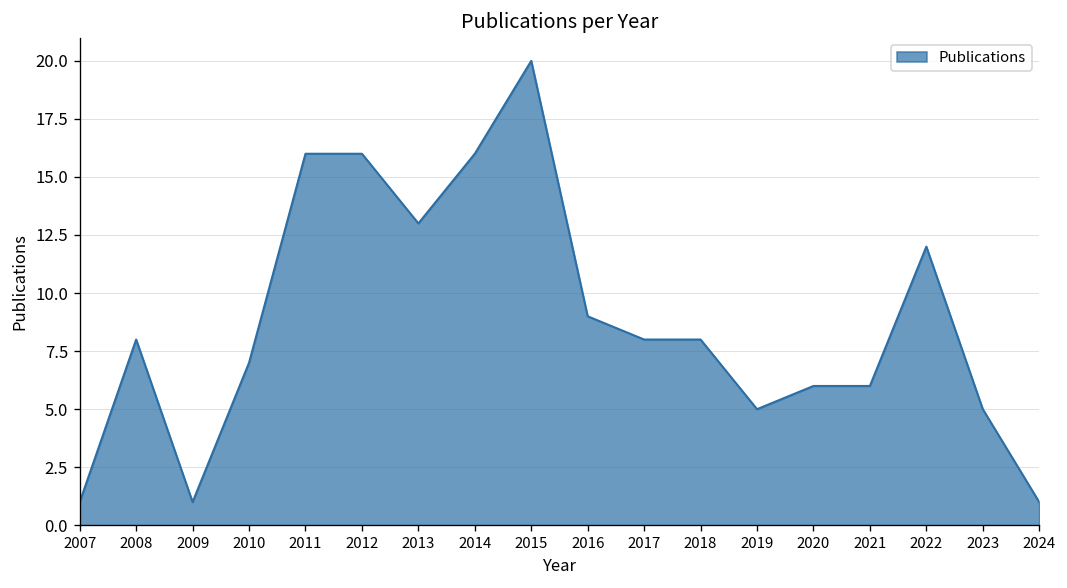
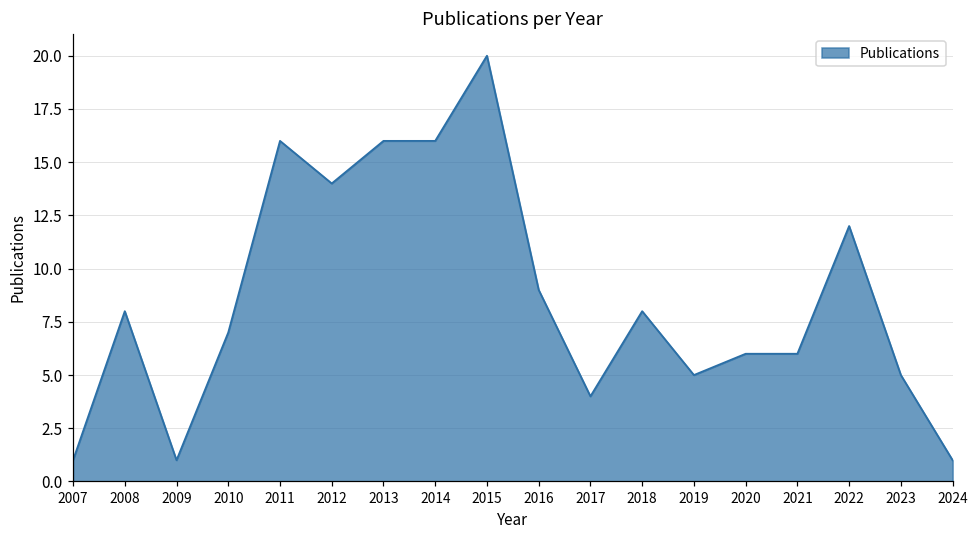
2012: 16 -> 14
2013: 13 -> 16
2017: 8 -> 4
